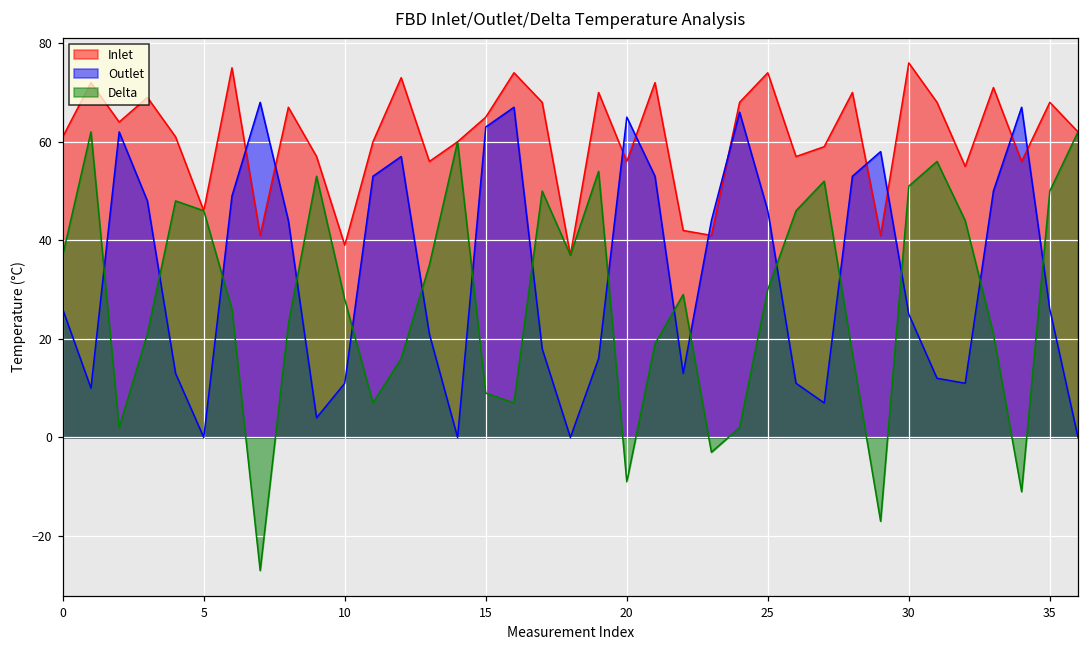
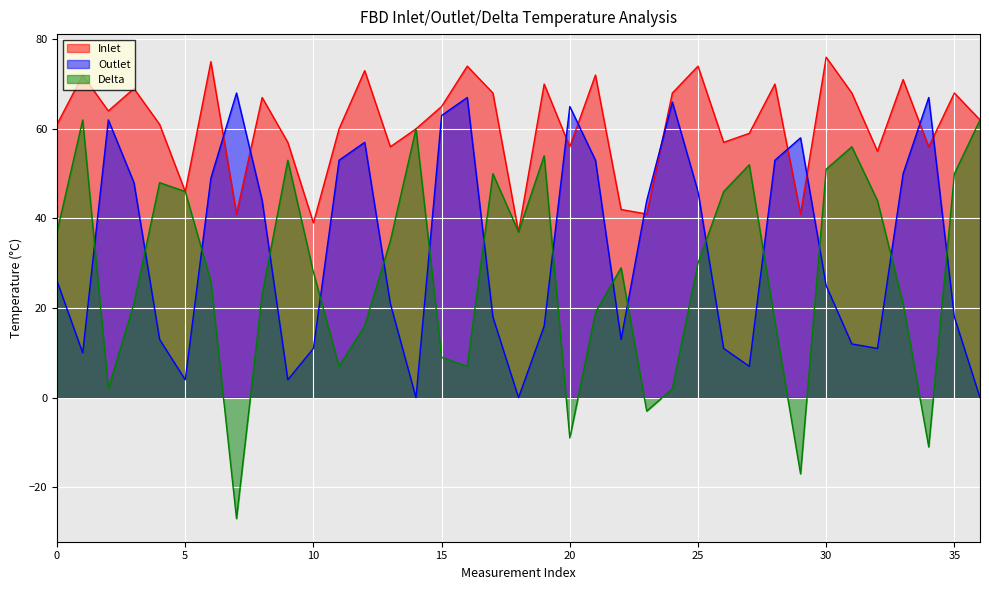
Outlet, 5: 0 -> 4
Outlet, 35: 26 -> 18
